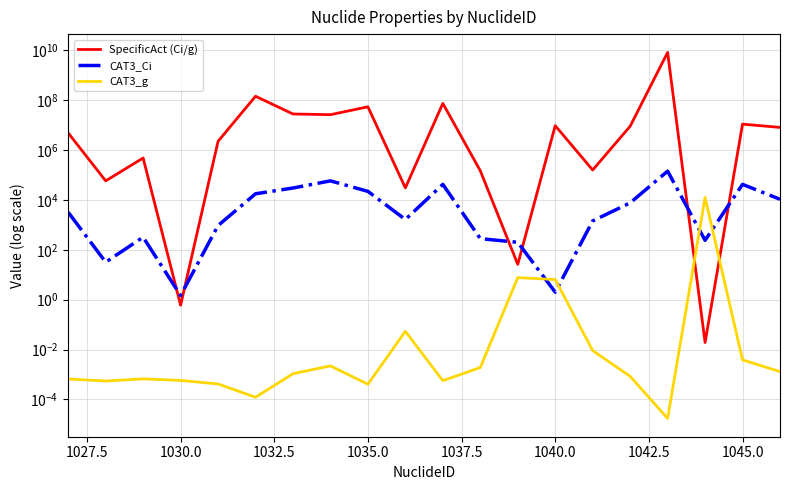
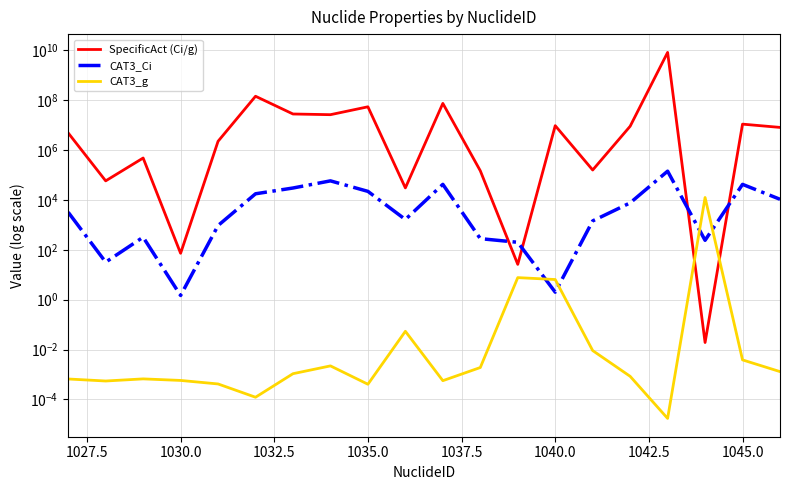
SpecificAct (Ci/g), 1030.0: 0.6 -> 70
